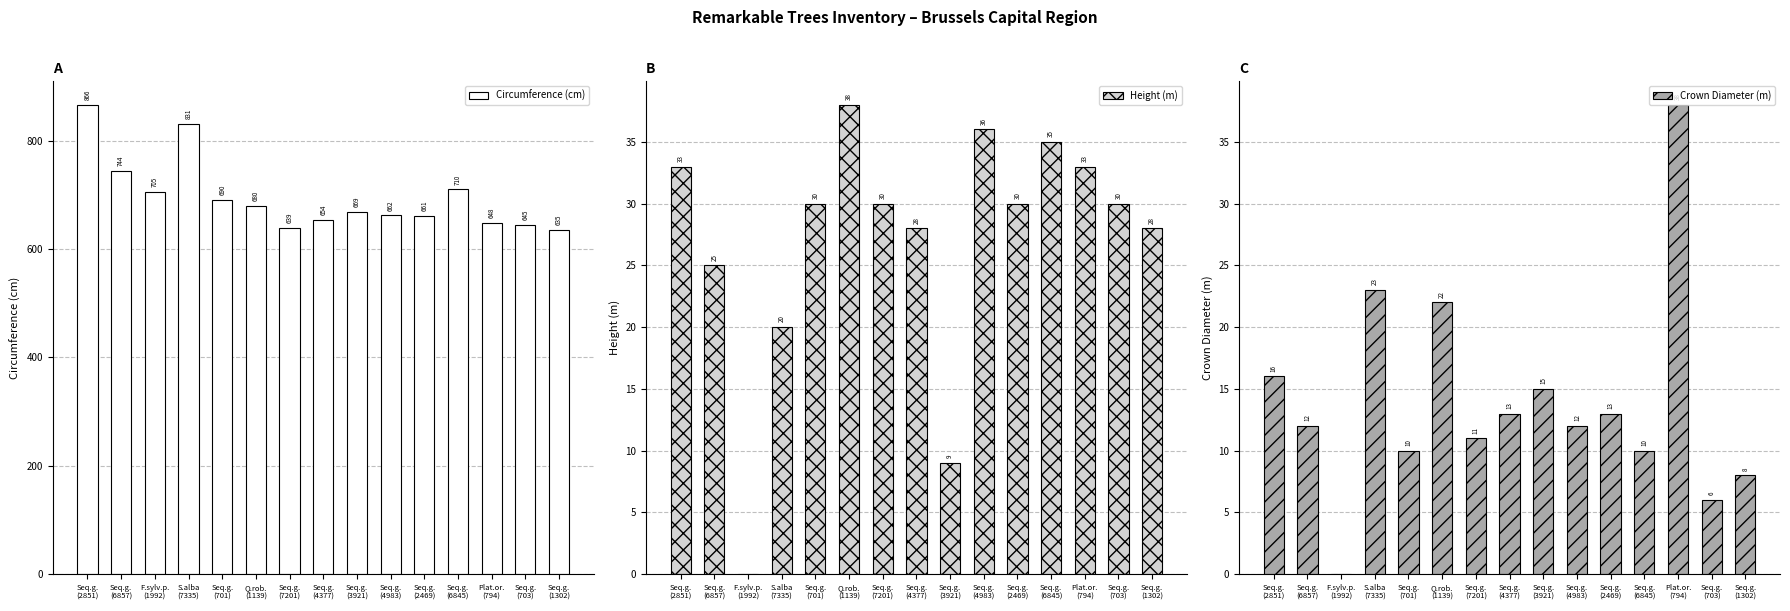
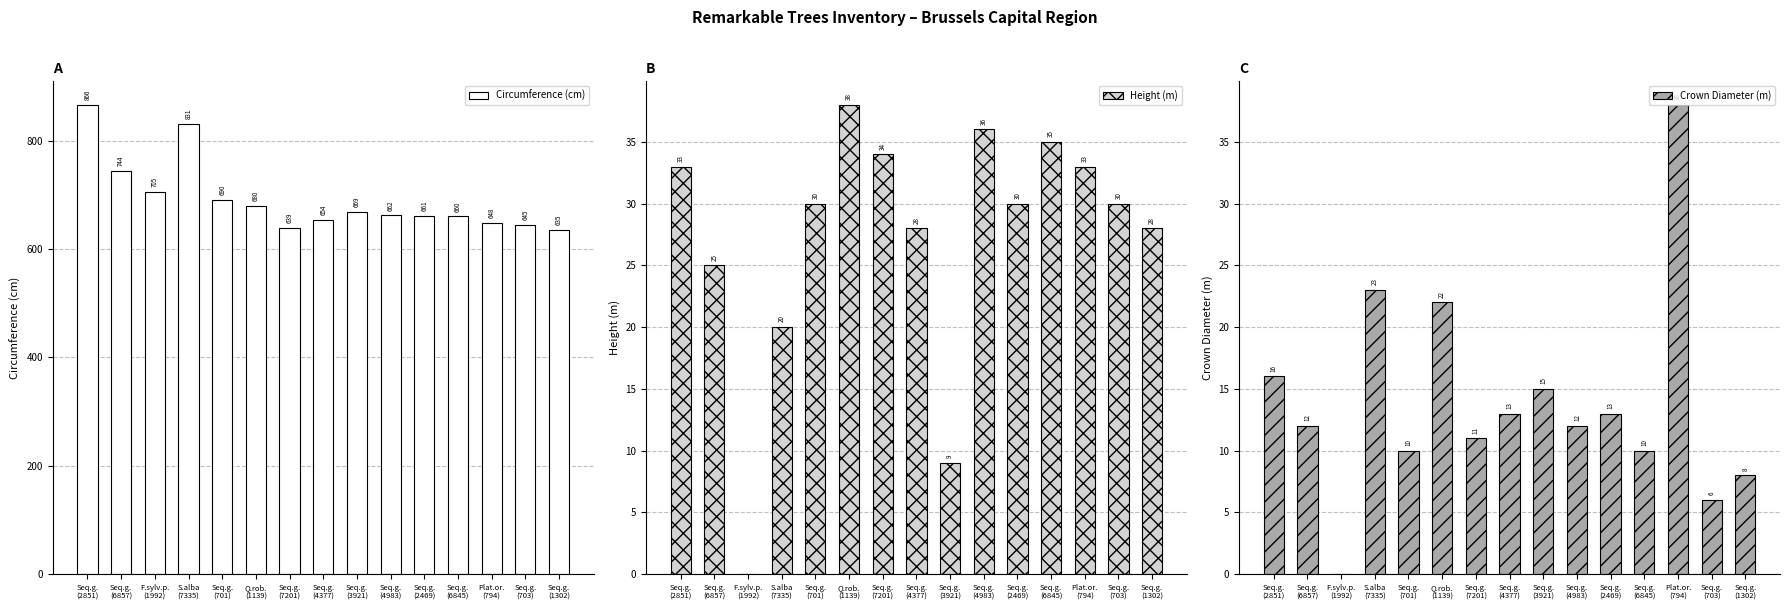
A, Seq.g. (6845): 710 -> 660
B, Seq.g. (7201): 30 -> 34
